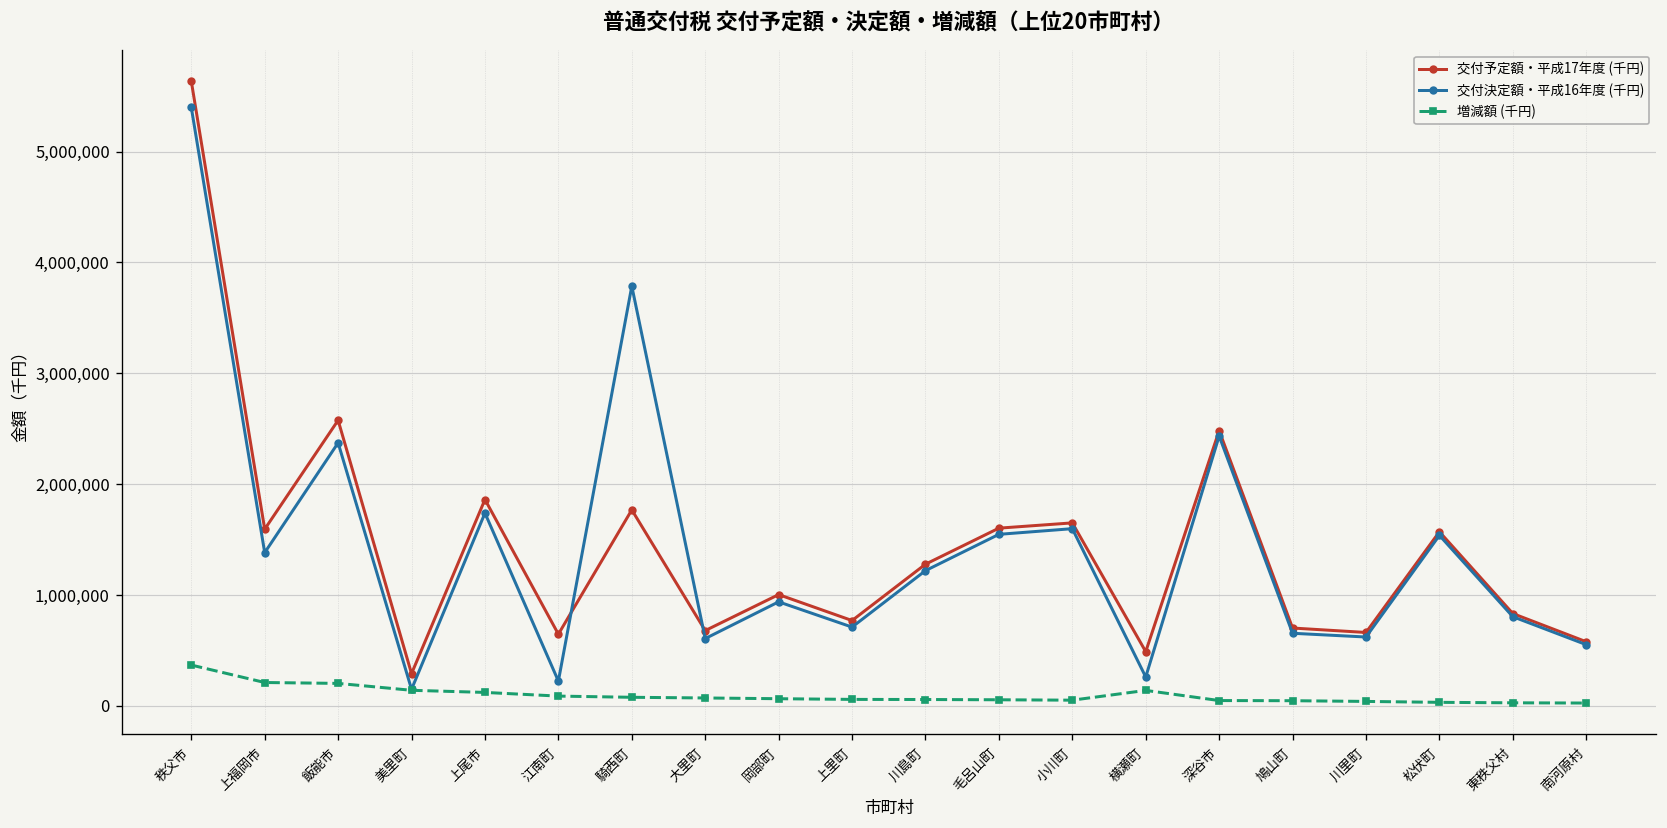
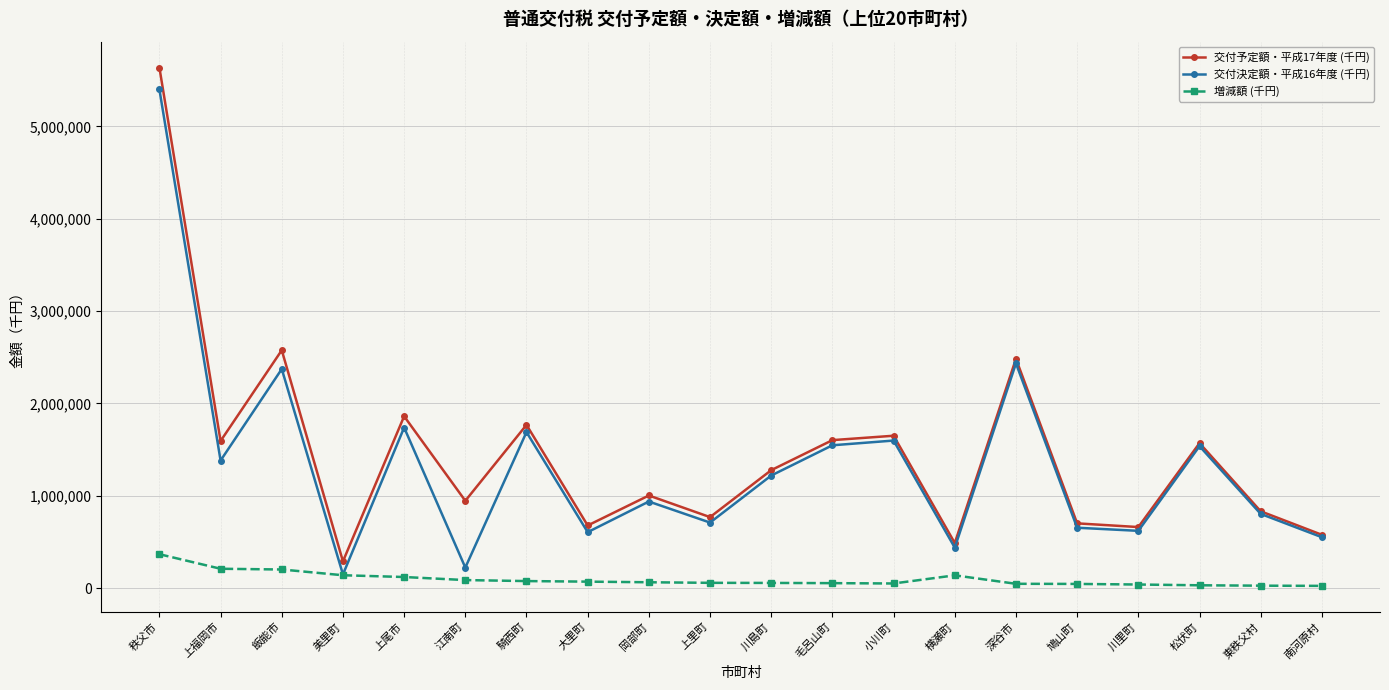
交付予定額・平成17年度 (千円), 江南町: 600,000 -> 900,000
交付決定額・平成16年度 (千円), 騎西町: 3,800,000 -> 1,700,000
交付決定額・平成16年度 (千円), 横瀬町: 300,000 -> 400,000
